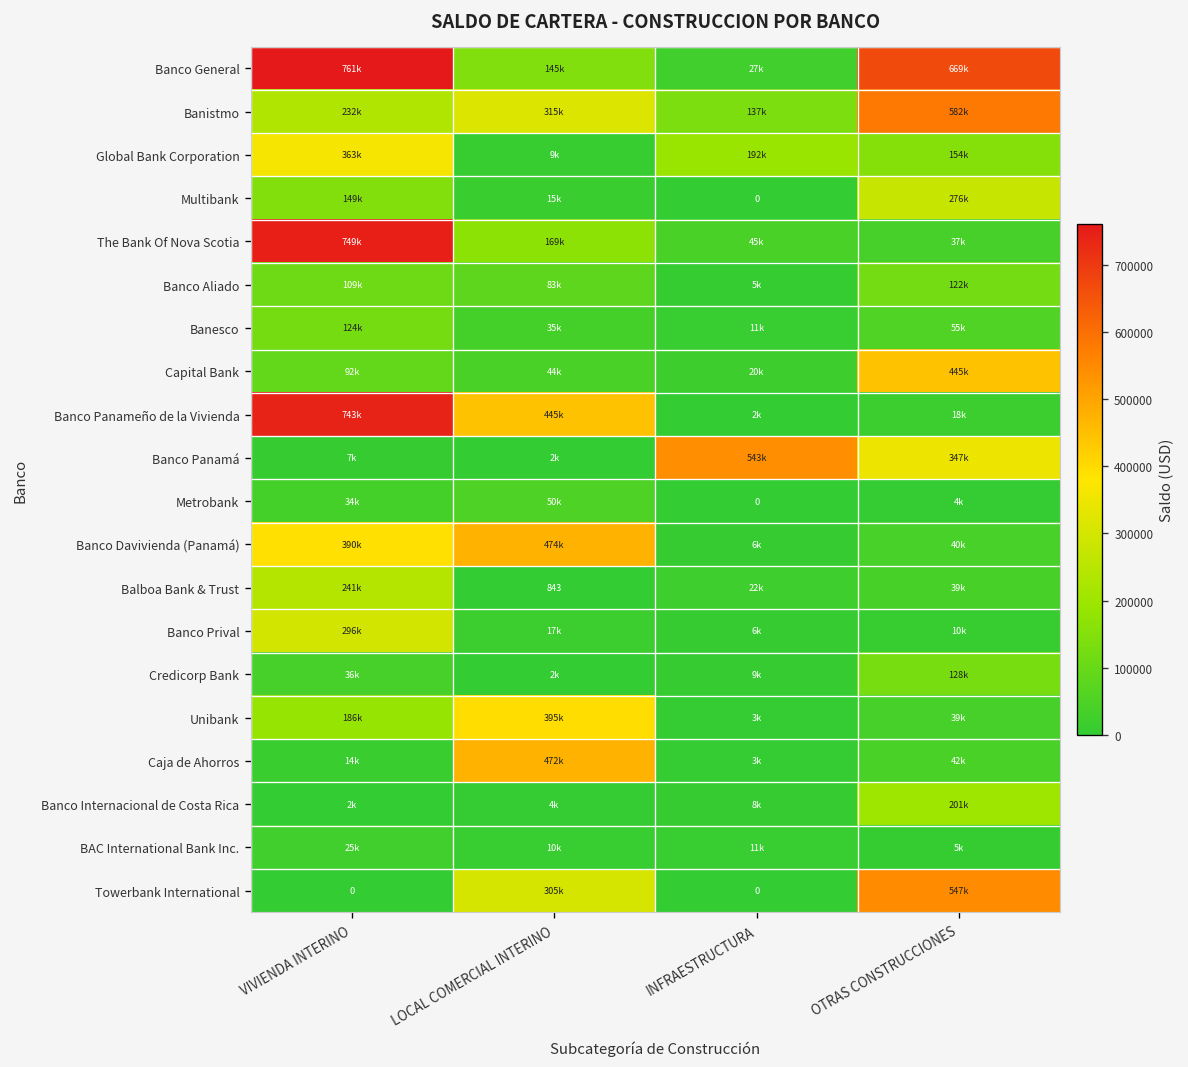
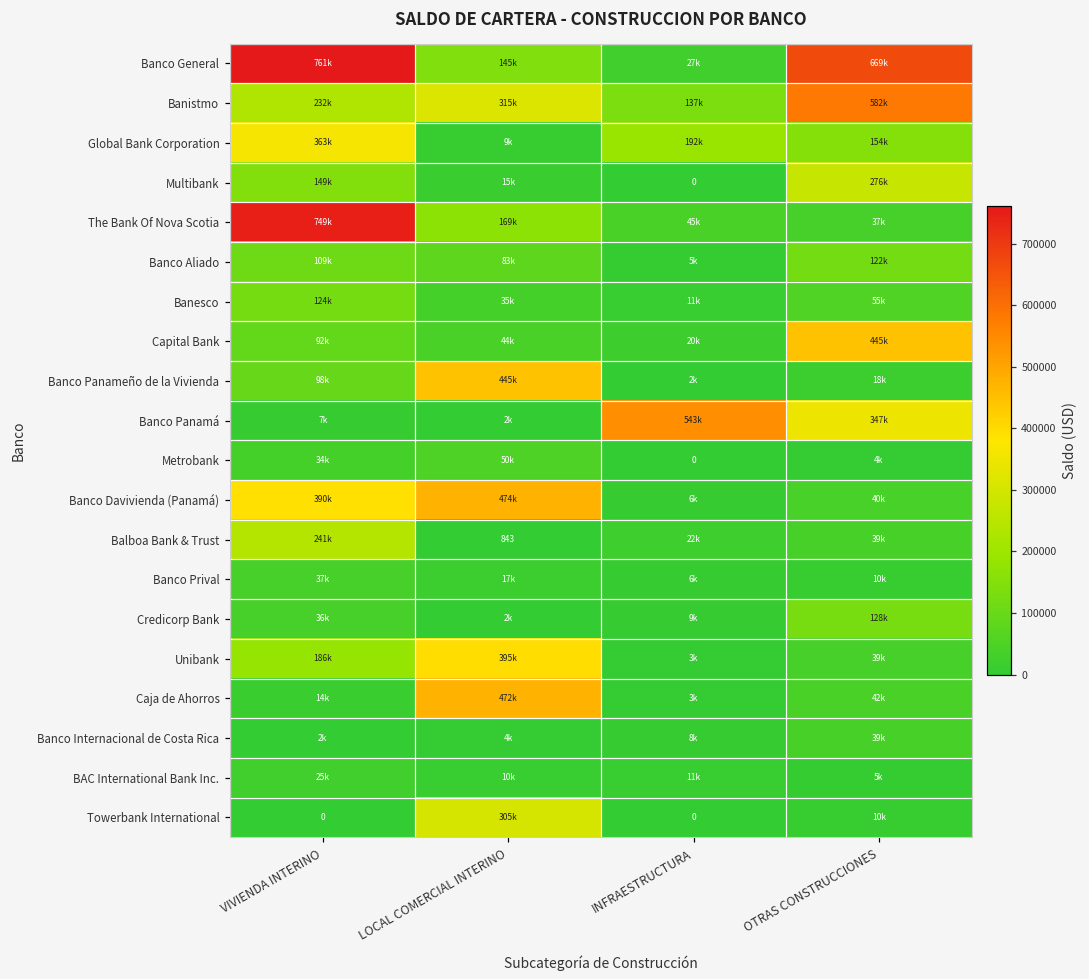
Banco Panameño de la Vivienda, VIVIENDA INTERINO: 743k -> 98k
Banco Prival, VIVIENDA INTERINO: 296k -> 37k
Banco Internacional de Costa Rica, OTRAS CONSTRUCCIONES: 201k -> 39k
Towerbank International, OTRAS CONSTRUCCIONES: 547k -> 10k
